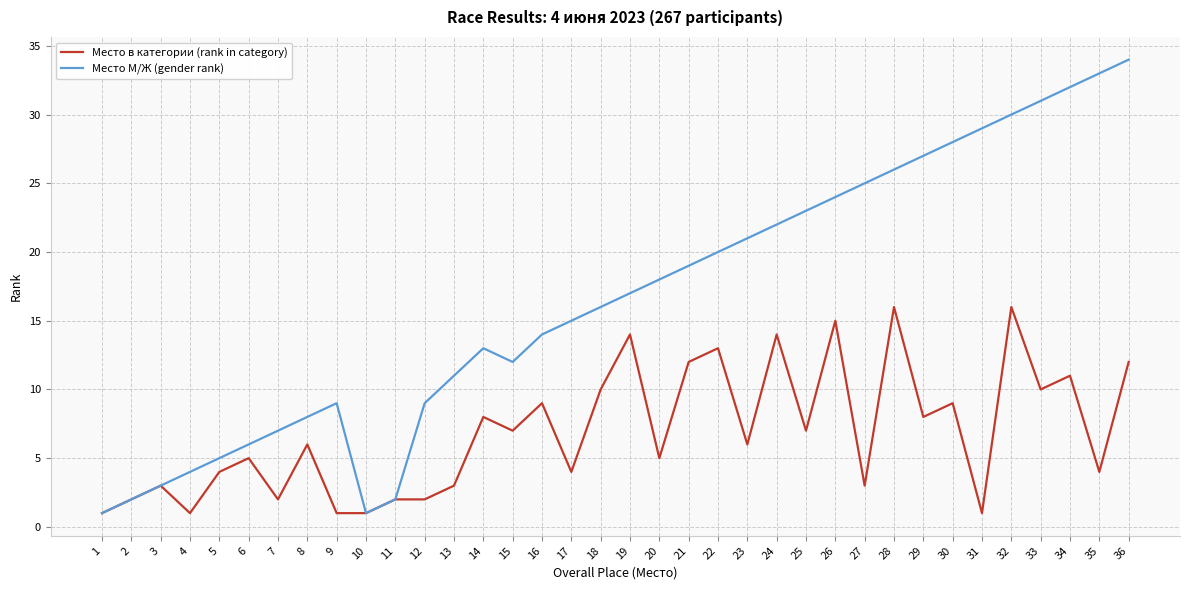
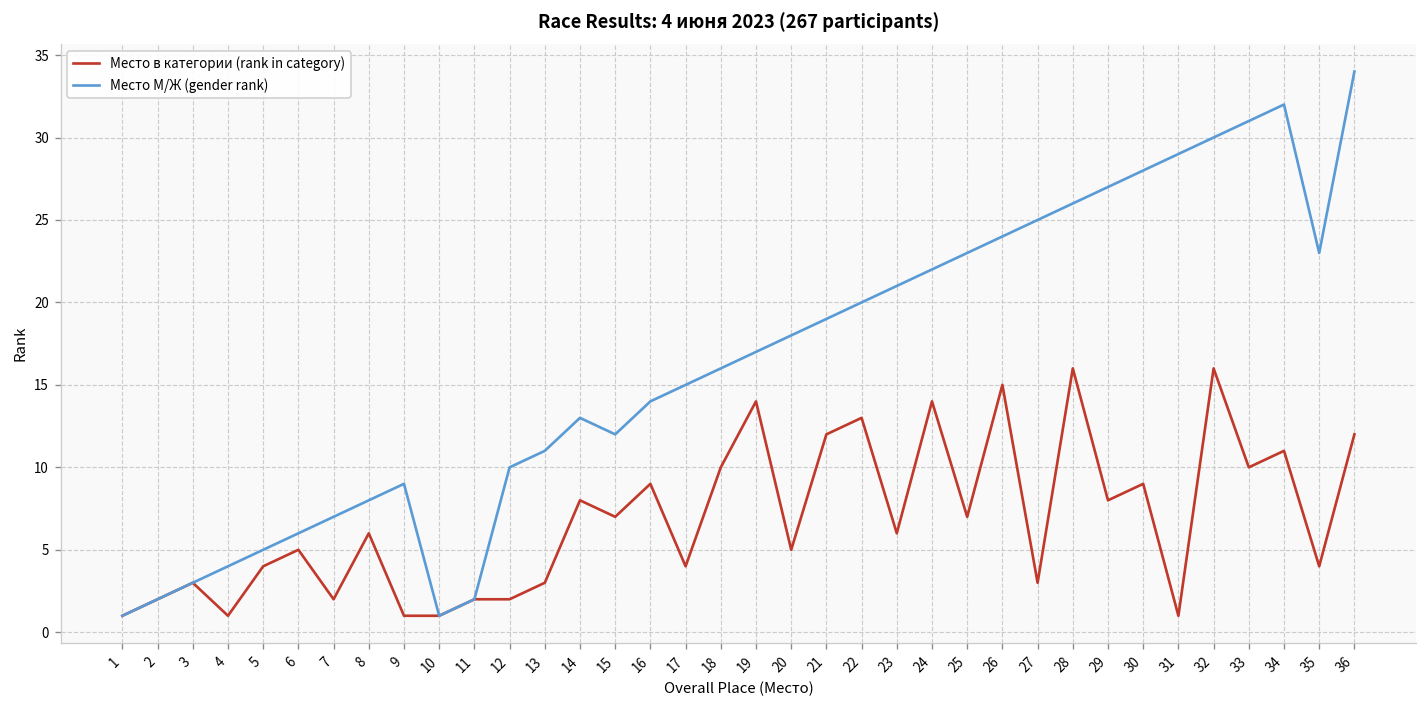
Место М/Ж (gender rank), 12: 9 -> 10
Место М/Ж (gender rank), 35: 33 -> 23
